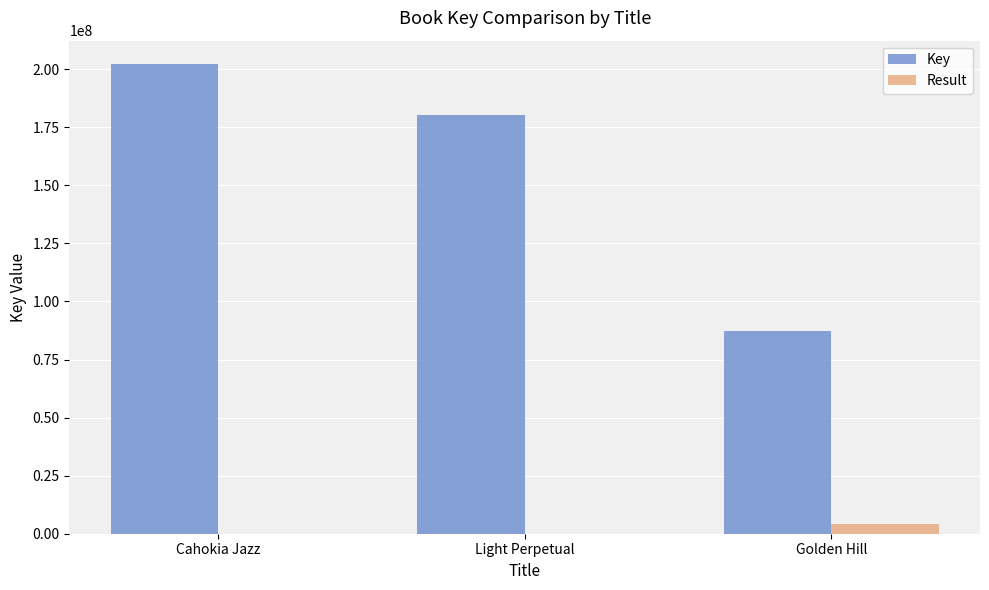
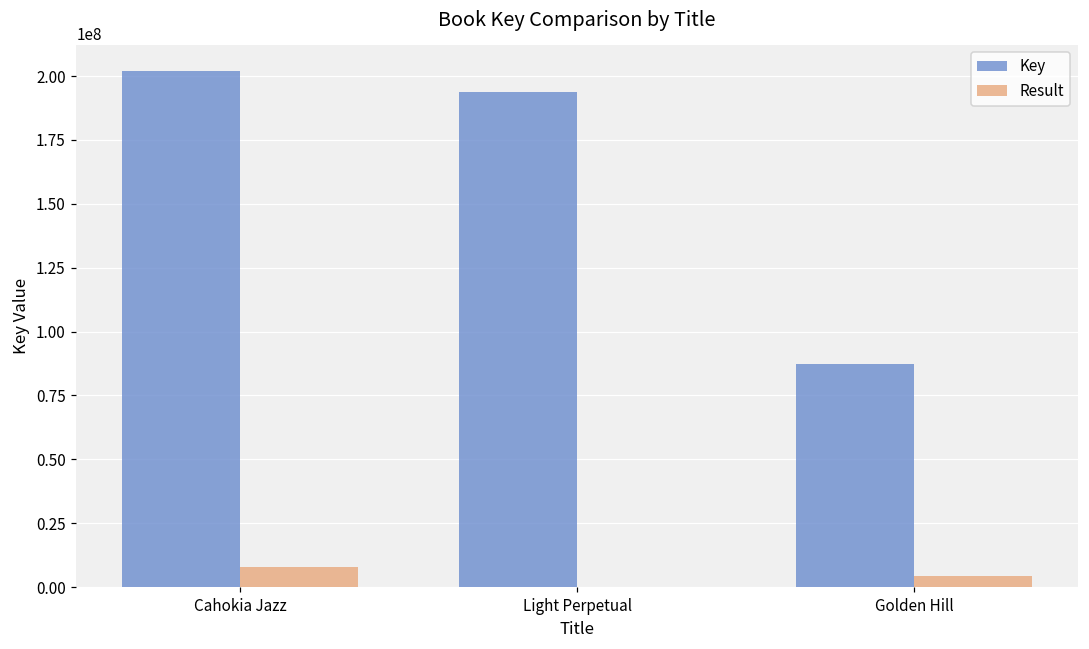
Result, Cahokia Jazz: 0 -> 8000000
Key, Light Perpetual: 180000000 -> 194000000
